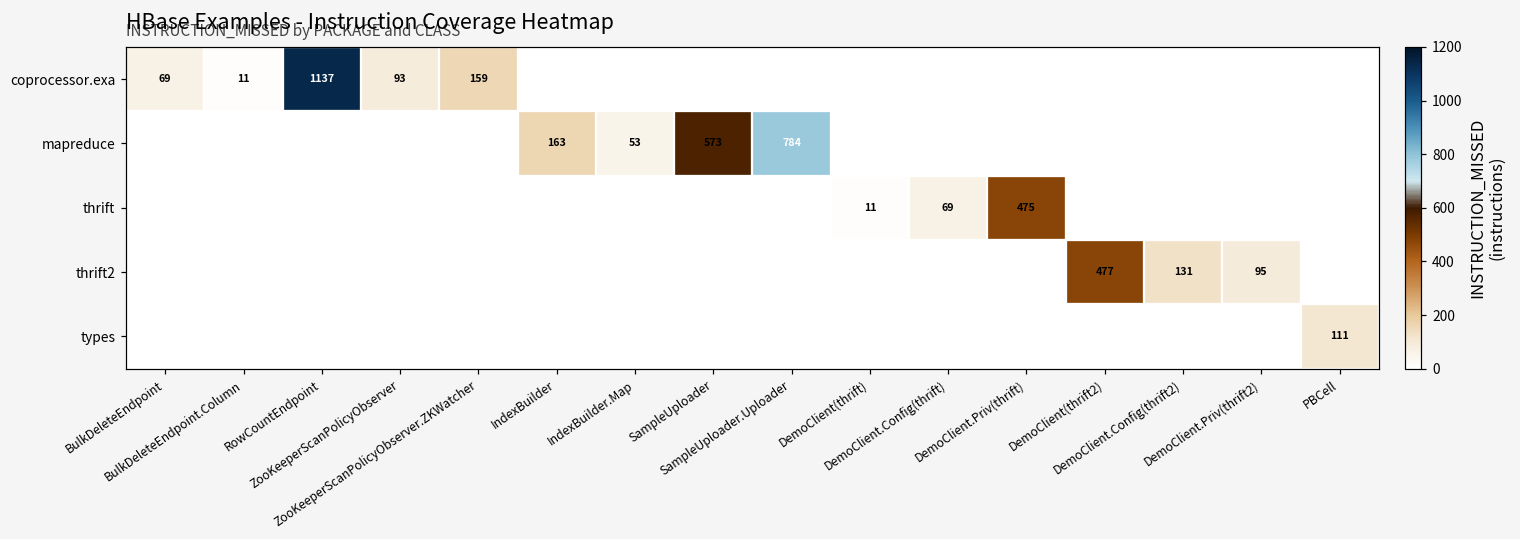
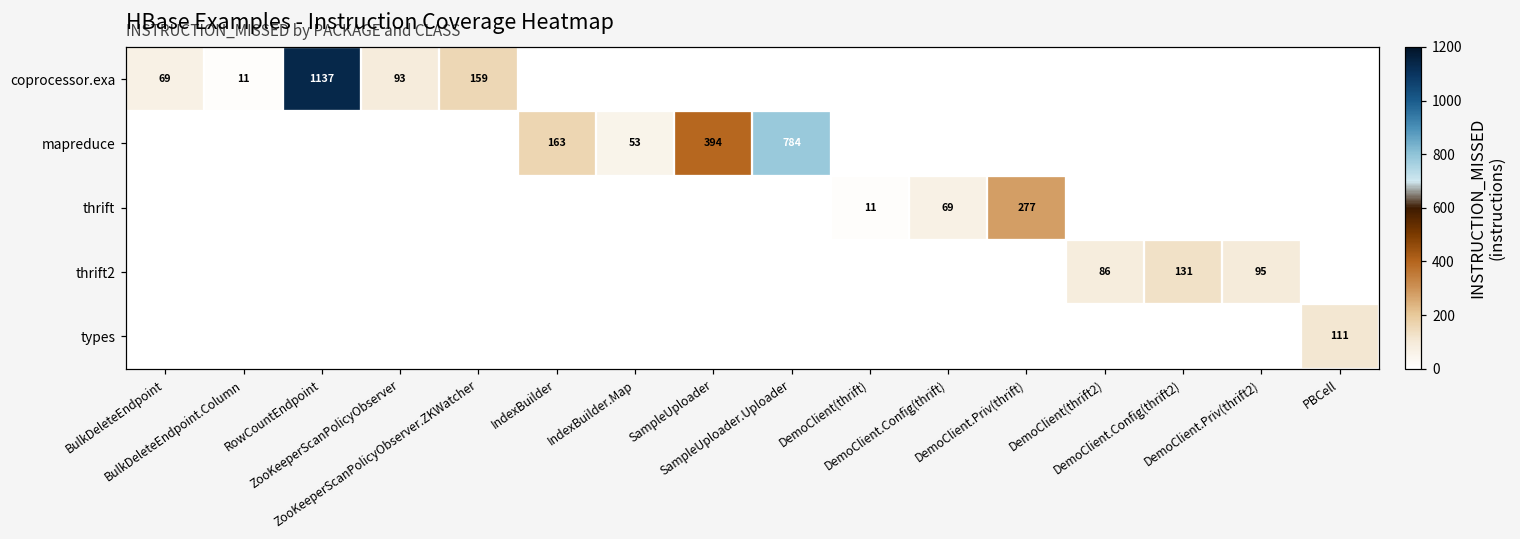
mapreduce, SampleUploader: 573 -> 394
thrift, DemoClient.Priv(thrift): 475 -> 277
thrift2, DemoClient(thrift2): 477 -> 86
